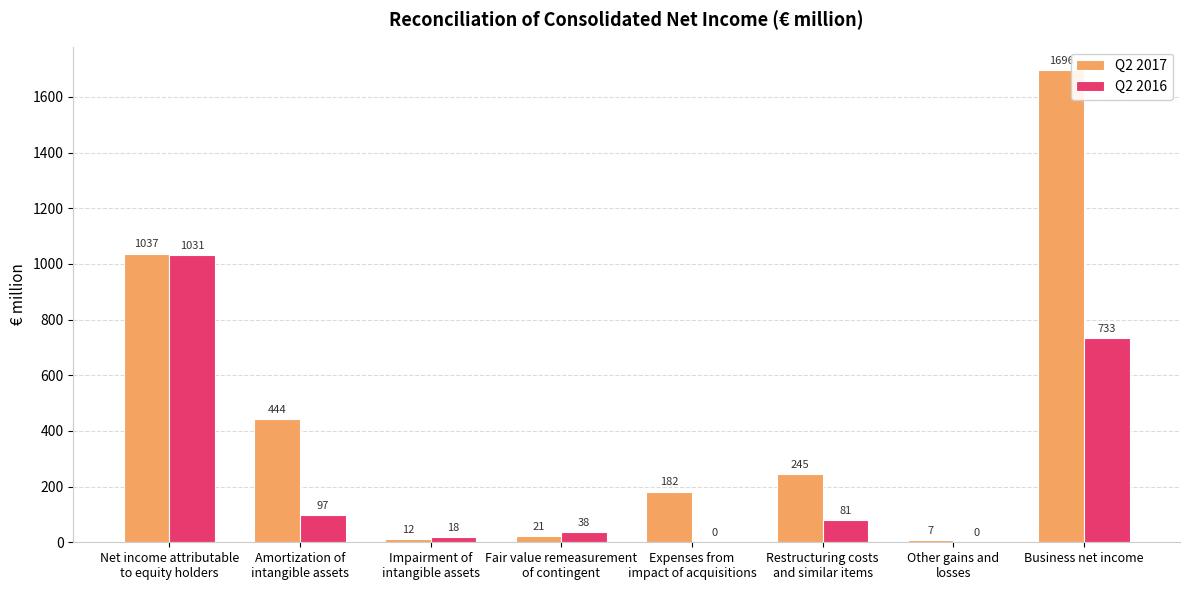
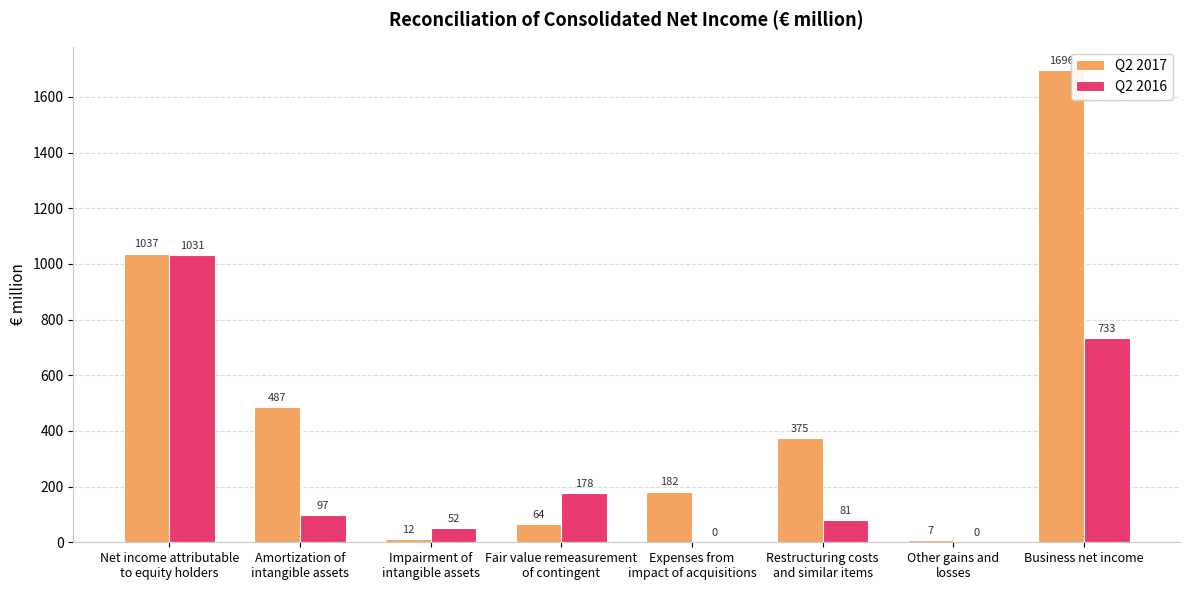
Q2 2017, Amortization of intangible assets: 444 -> 487
Q2 2016, Impairment of intangible assets: 18 -> 52
Q2 2017, Fair value remeasurement of contingent: 21 -> 64
Q2 2016, Fair value remeasurement of contingent: 38 -> 178
Q2 2017, Restructuring costs and similar items: 245 -> 375
